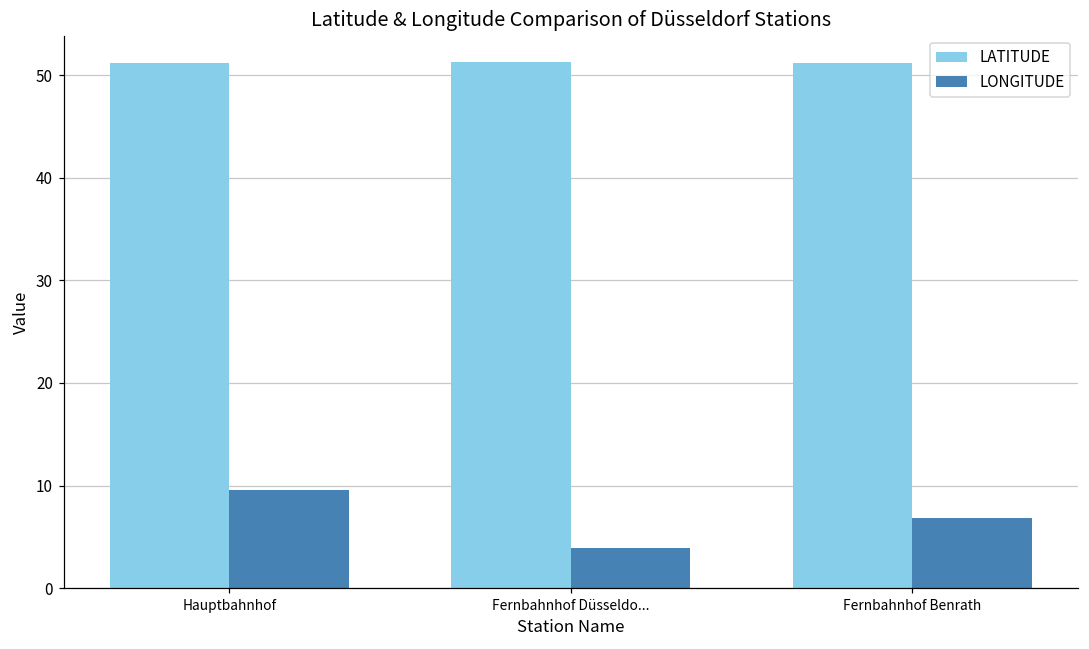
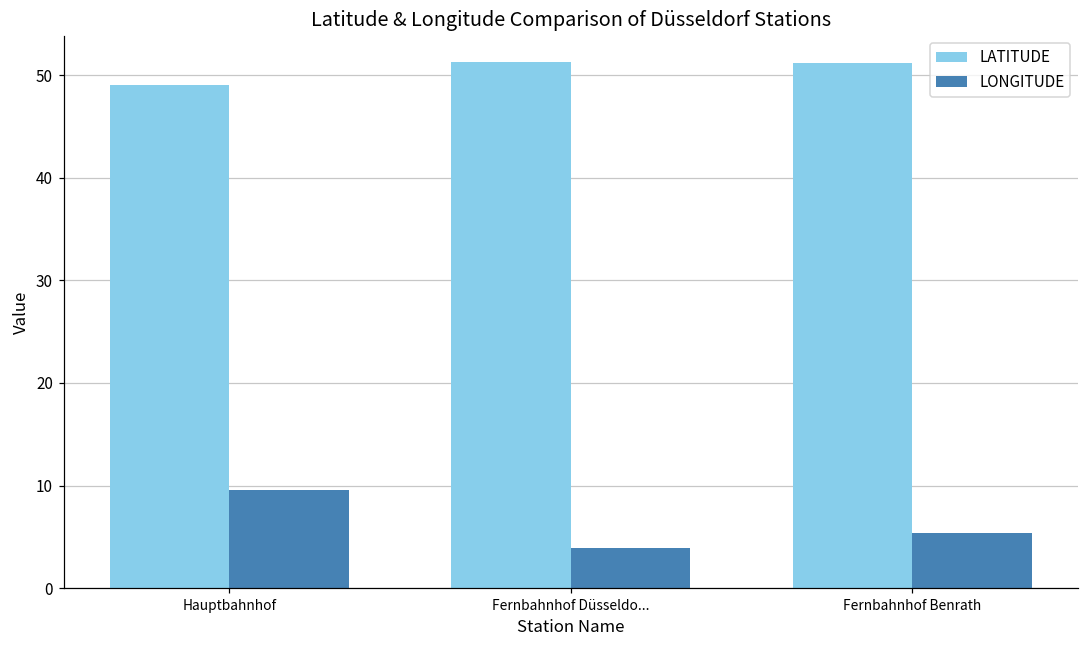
LATITUDE, Hauptbahnhof: 51 -> 49
LONGITUDE, Fernbahnhof Benrath: 7 -> 5
